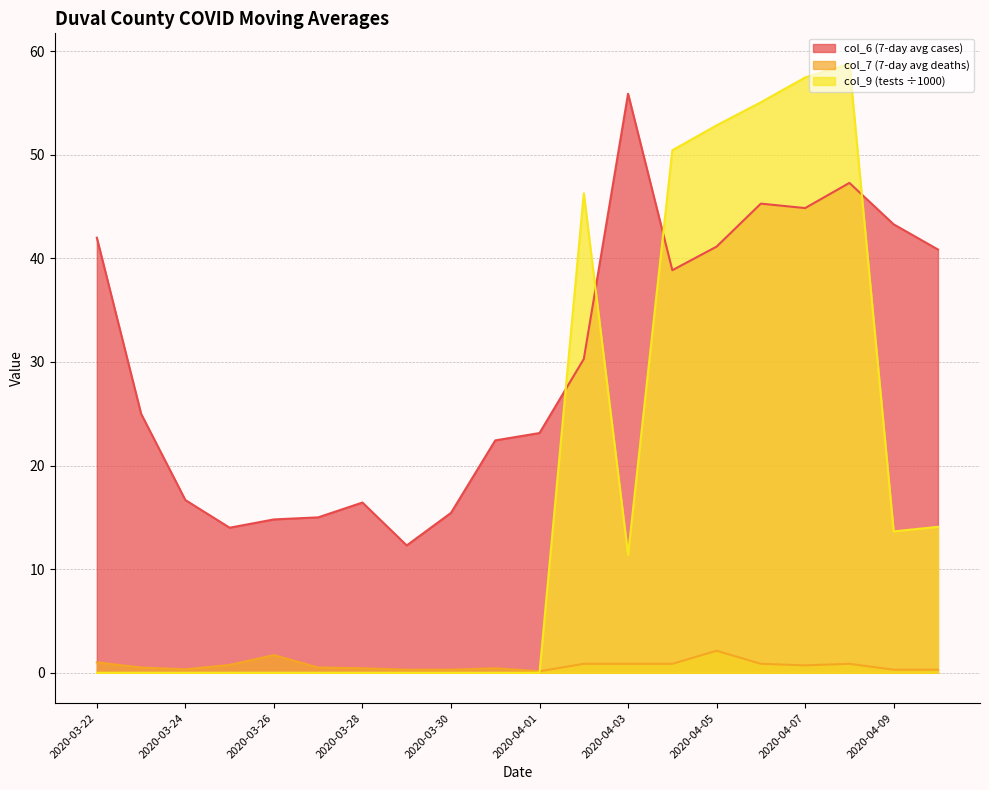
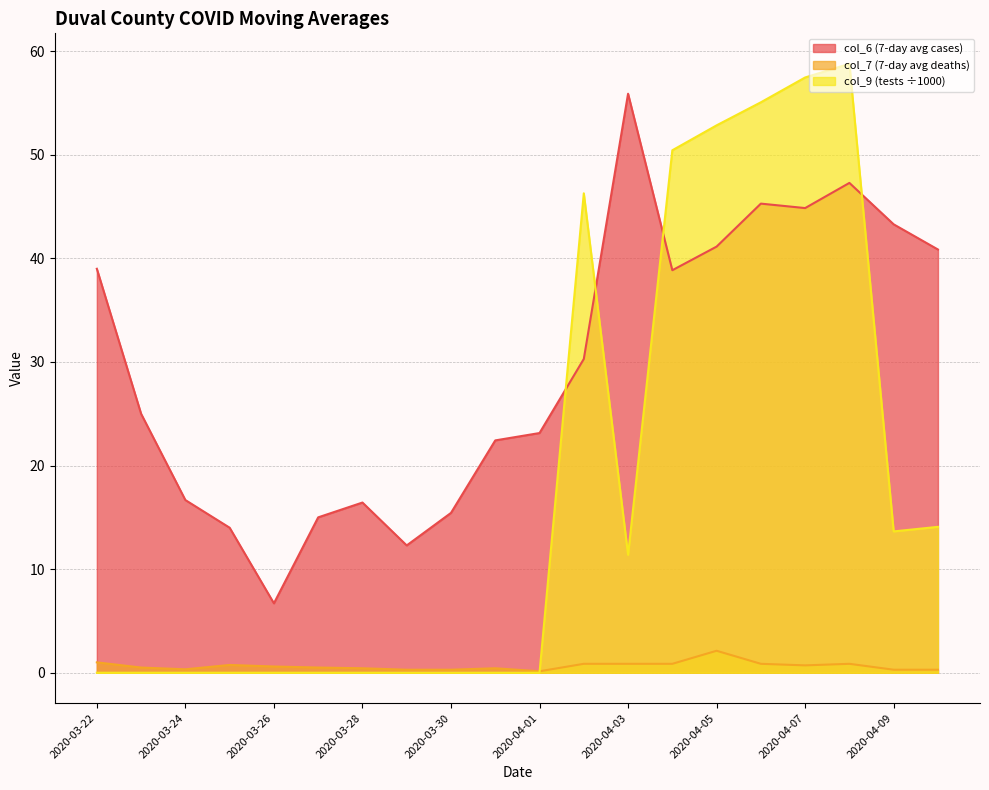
col_6 (7-day avg cases), 2020-03-22: 42 -> 39
col_6 (7-day avg cases), 2020-03-26: 14.8 -> 6.7
col_7 (7-day avg deaths), 2020-03-26: 1.7 -> 0.6
